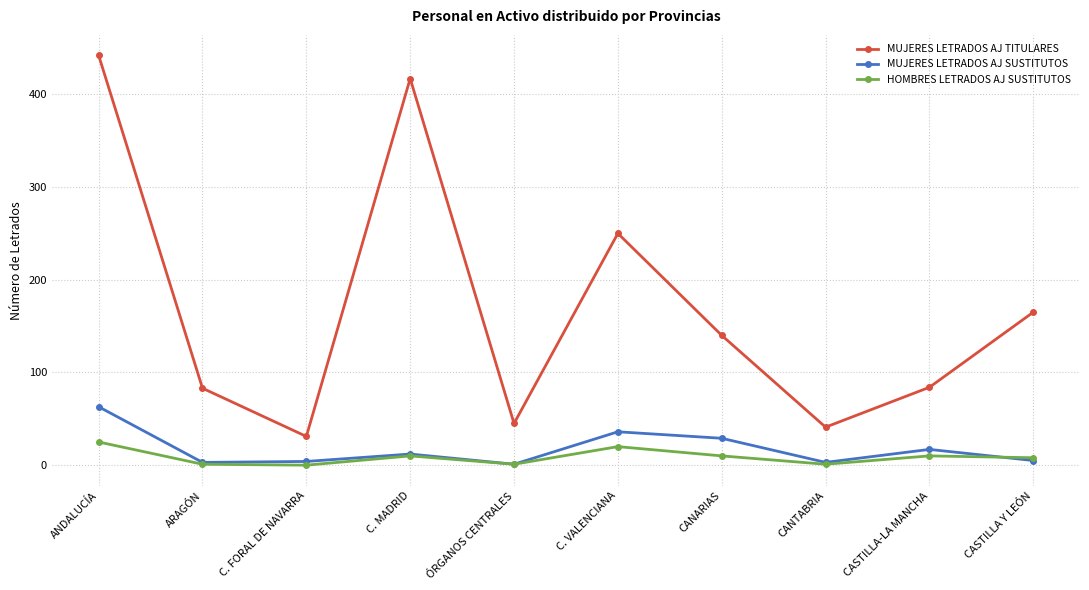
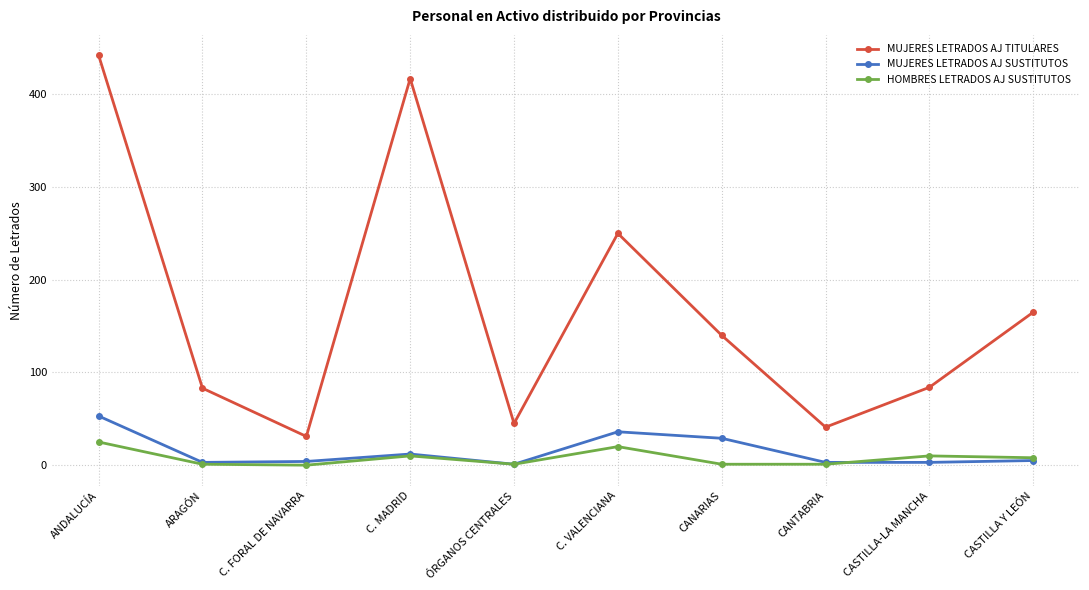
MUJERES LETRADOS AJ SUSTITUTOS, ANDALUCÍA: 60 -> 50
HOMBRES LETRADOS AJ SUSTITUTOS, CANARIAS: 10 -> 0
MUJERES LETRADOS AJ SUSTITUTOS, CASTILLA-LA MANCHA: 20 -> 0
